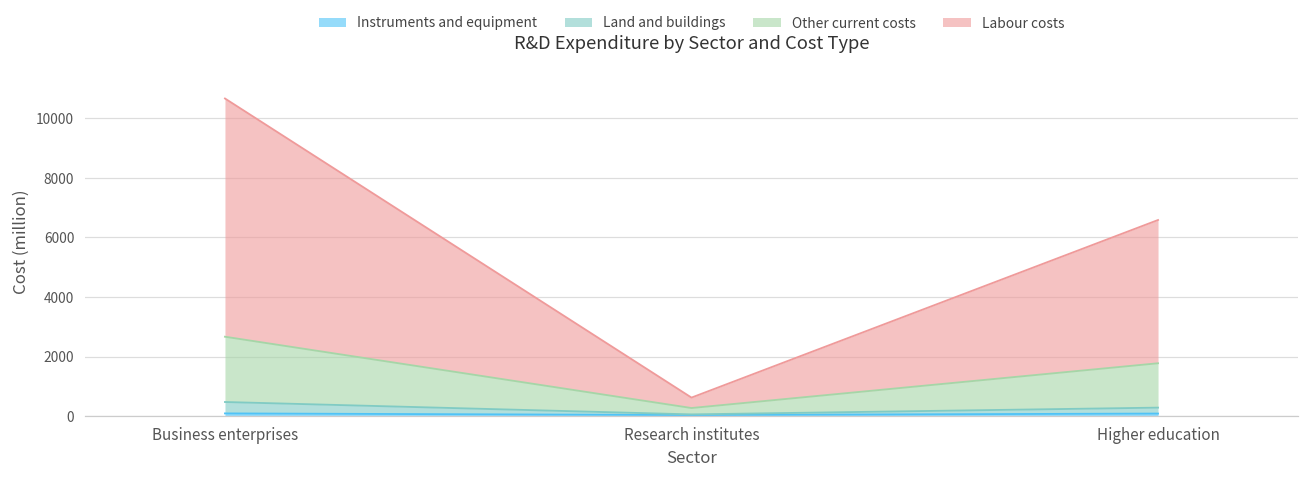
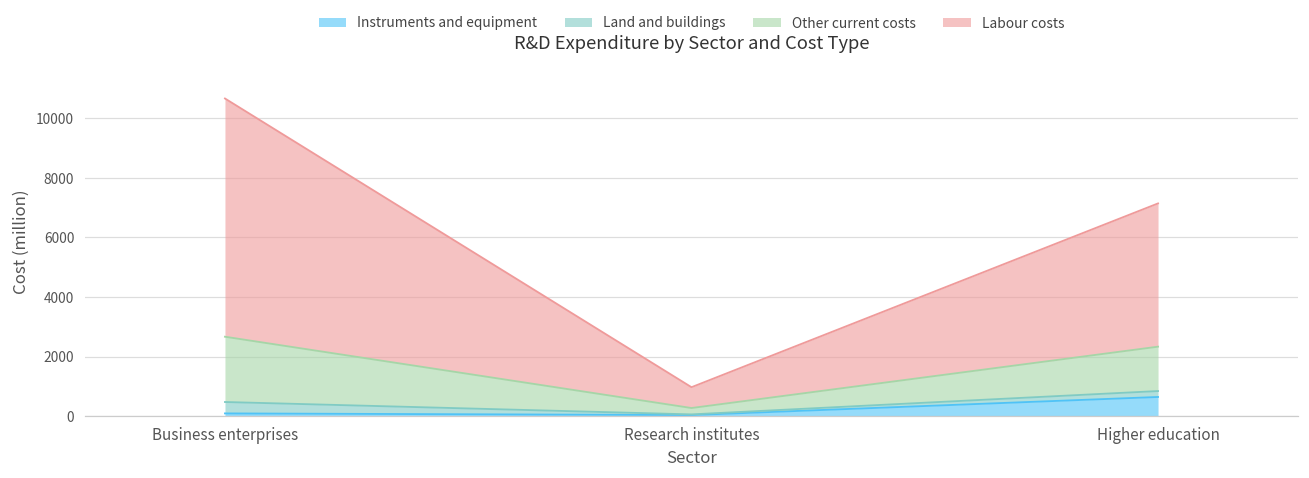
Labour costs, Research institutes: 400 -> 700
Instruments and equipment, Higher education: 100 -> 600
